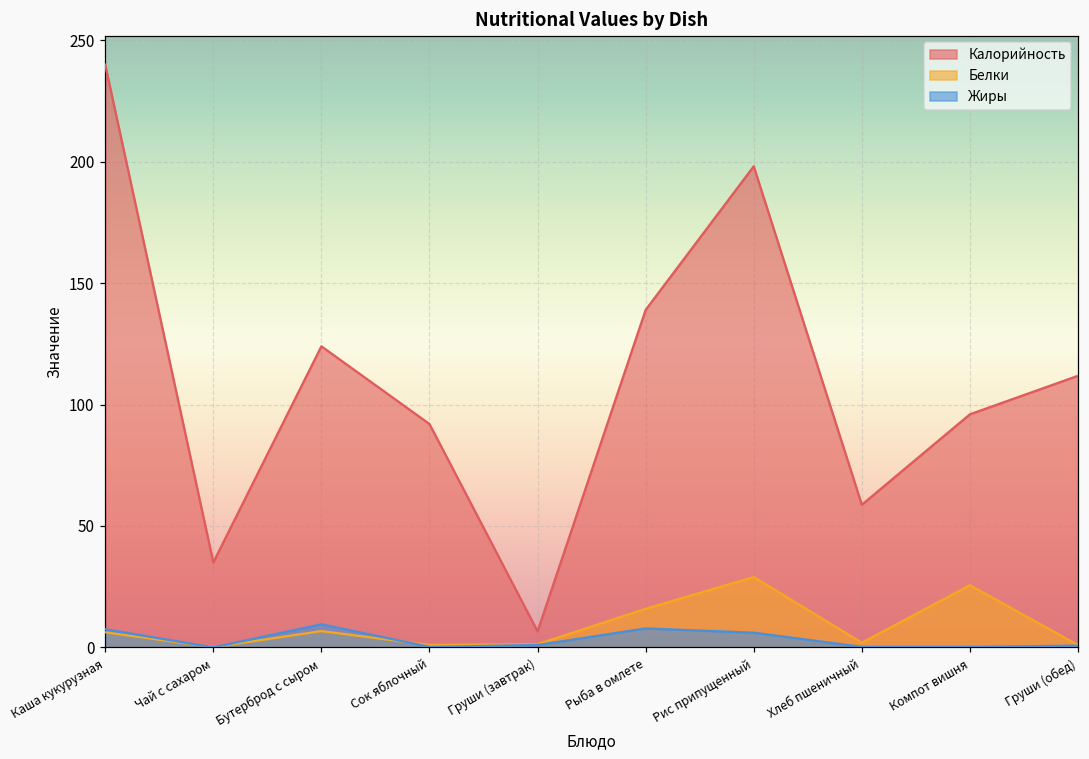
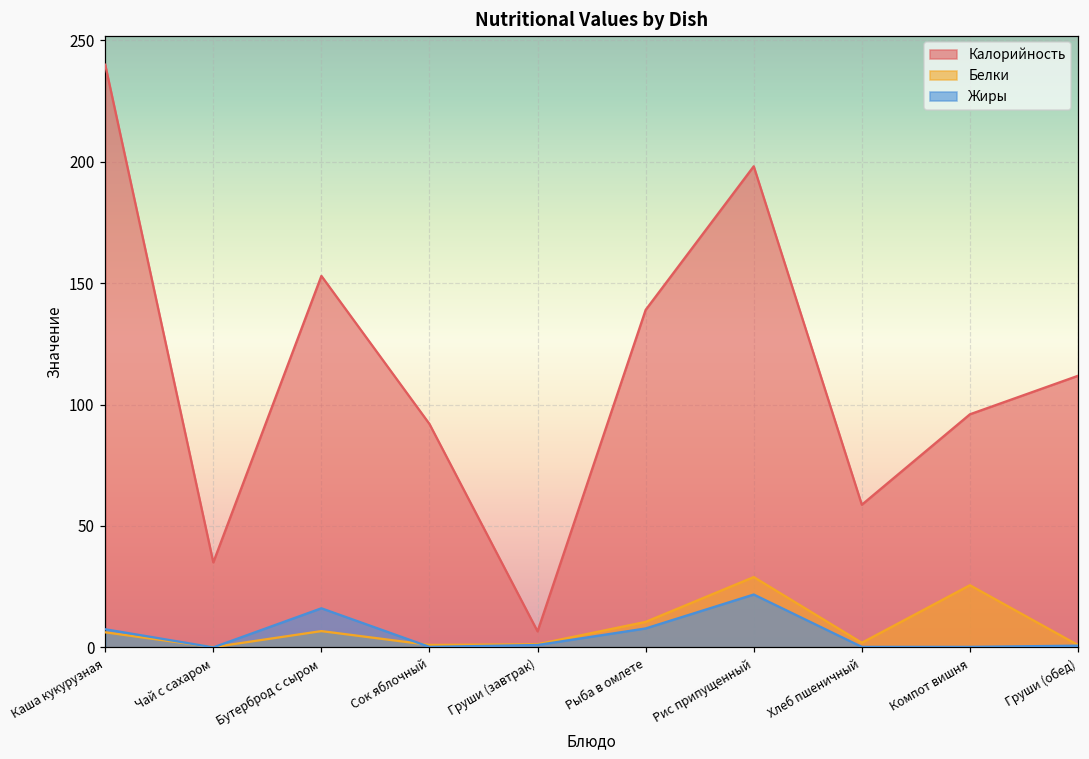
Калорийность, Бутерброд с сыром: 124 -> 153
Жиры, Бутерброд с сыром: 10 -> 16
Белки, Рыба в омлете: 16 -> 11
Жиры, Рис припущенный: 6 -> 22
